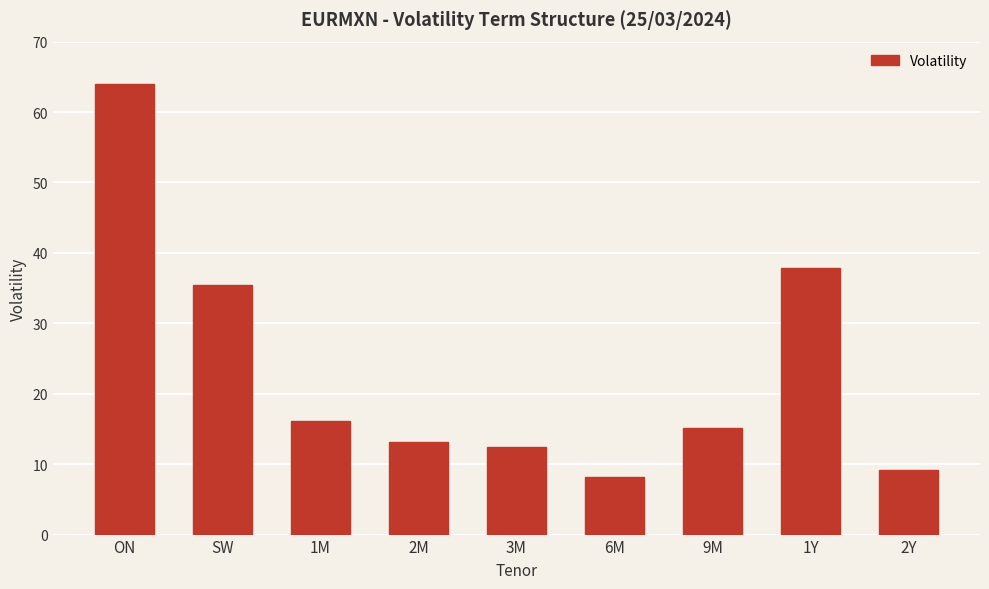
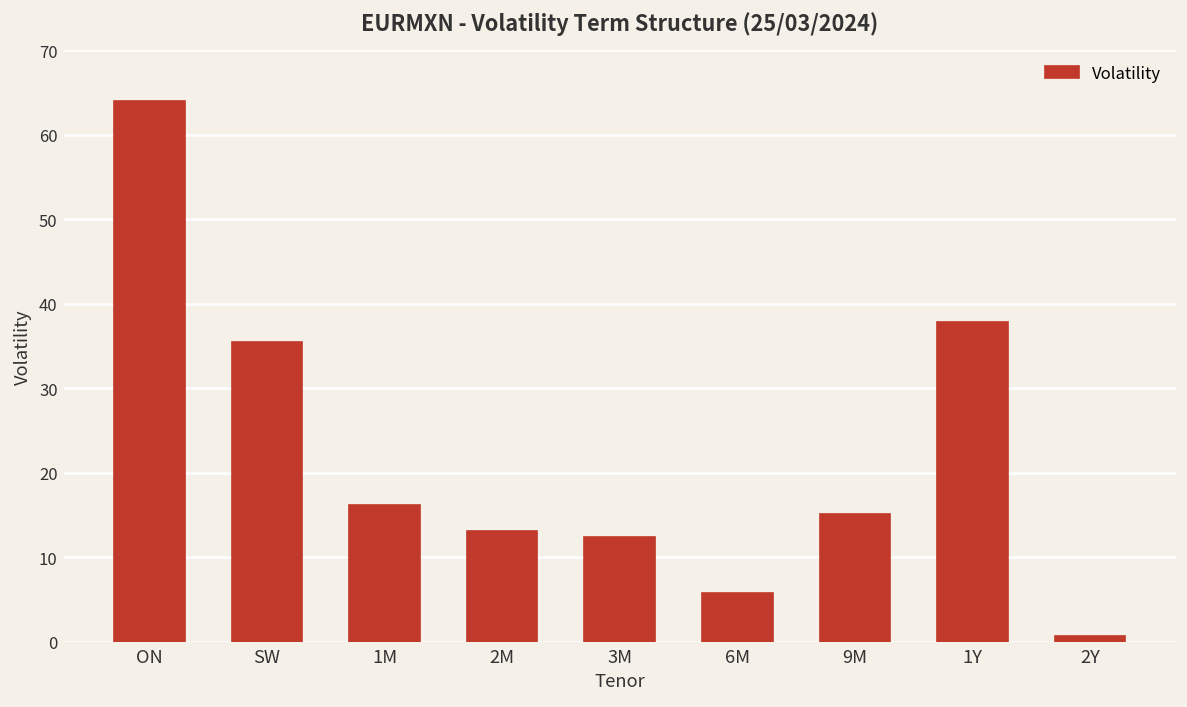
6M: 8 -> 6
2Y: 9 -> 1
